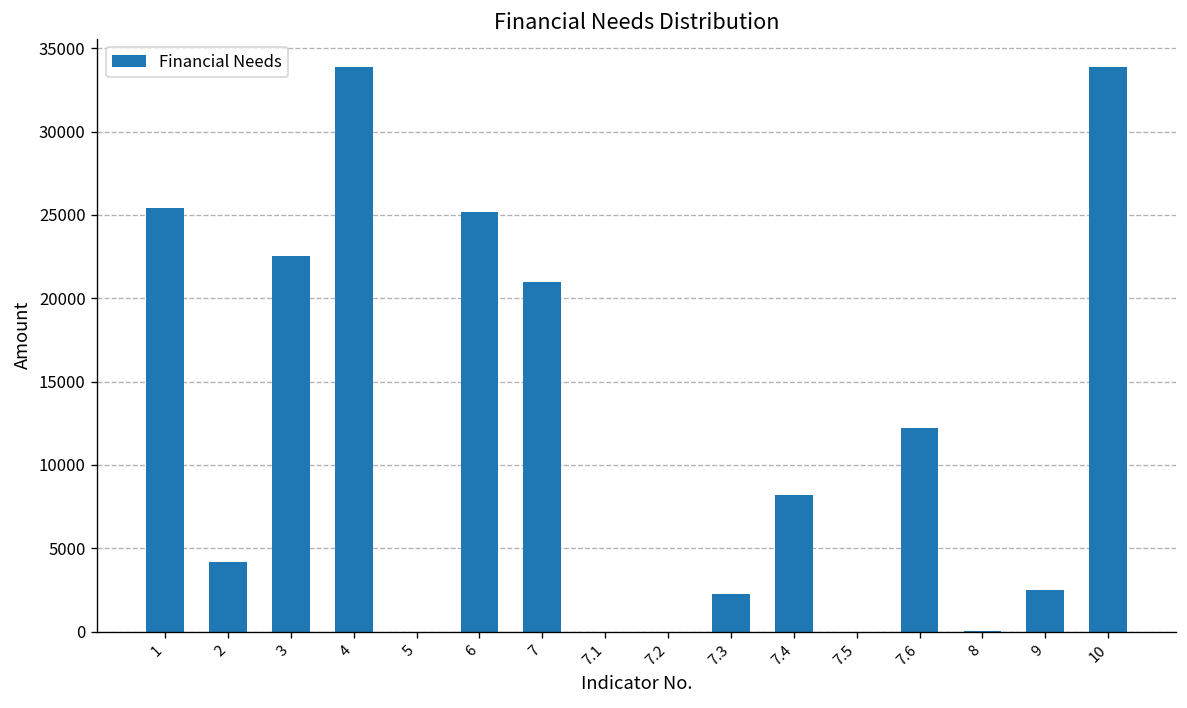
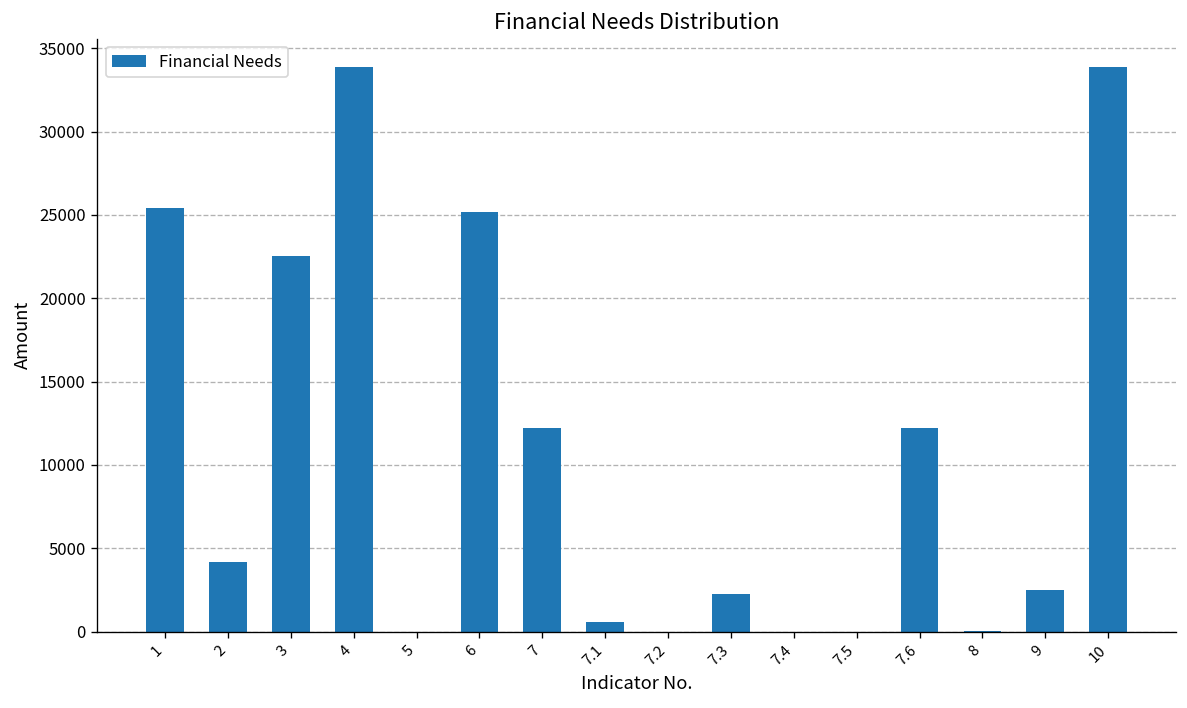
7: 21000 -> 12200
7.1: 0 -> 600
7.4: 8200 -> 0
